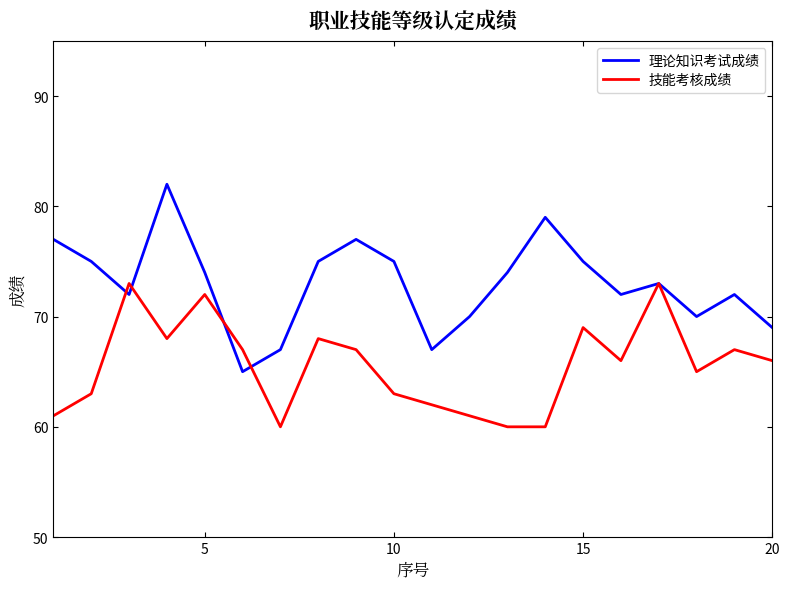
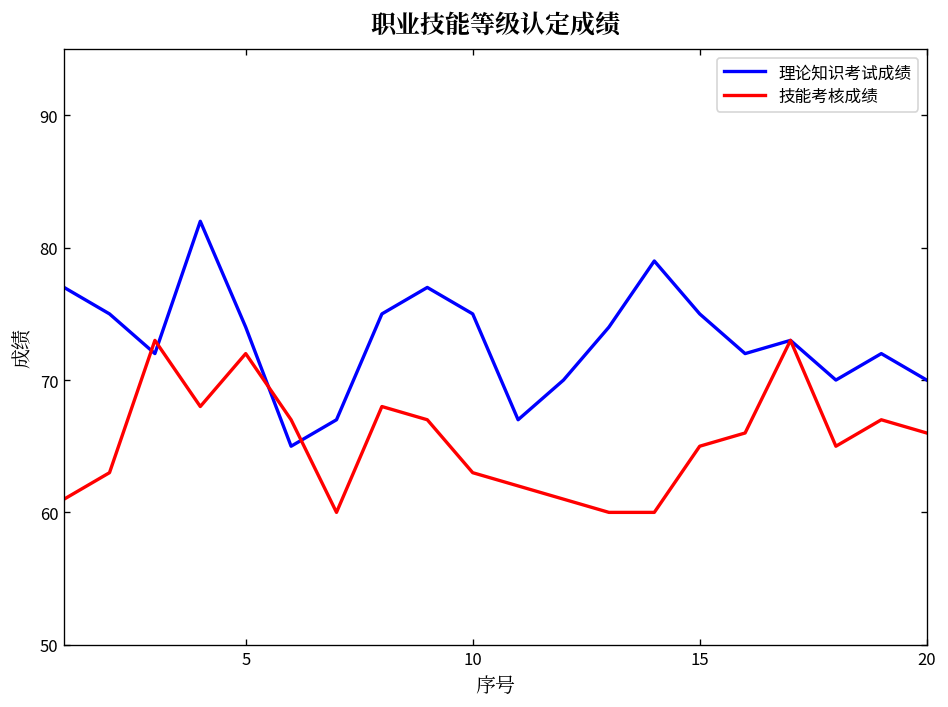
技能考核成绩, 15: 69 -> 65
理论知识考试成绩, 20: 69 -> 70
